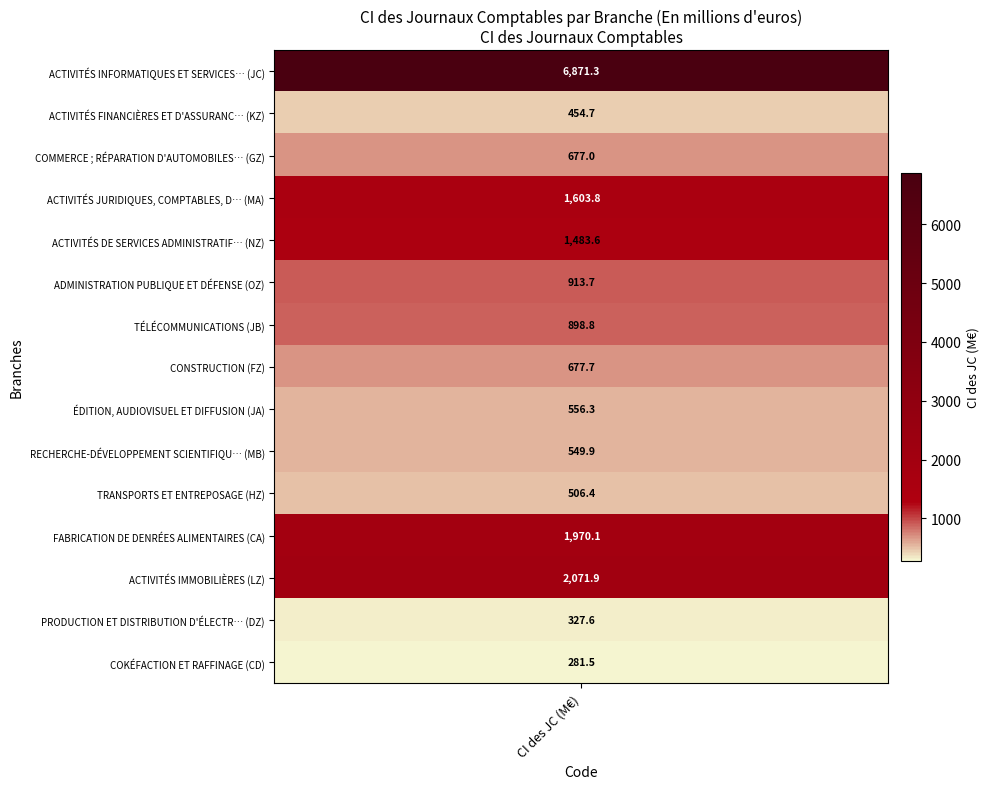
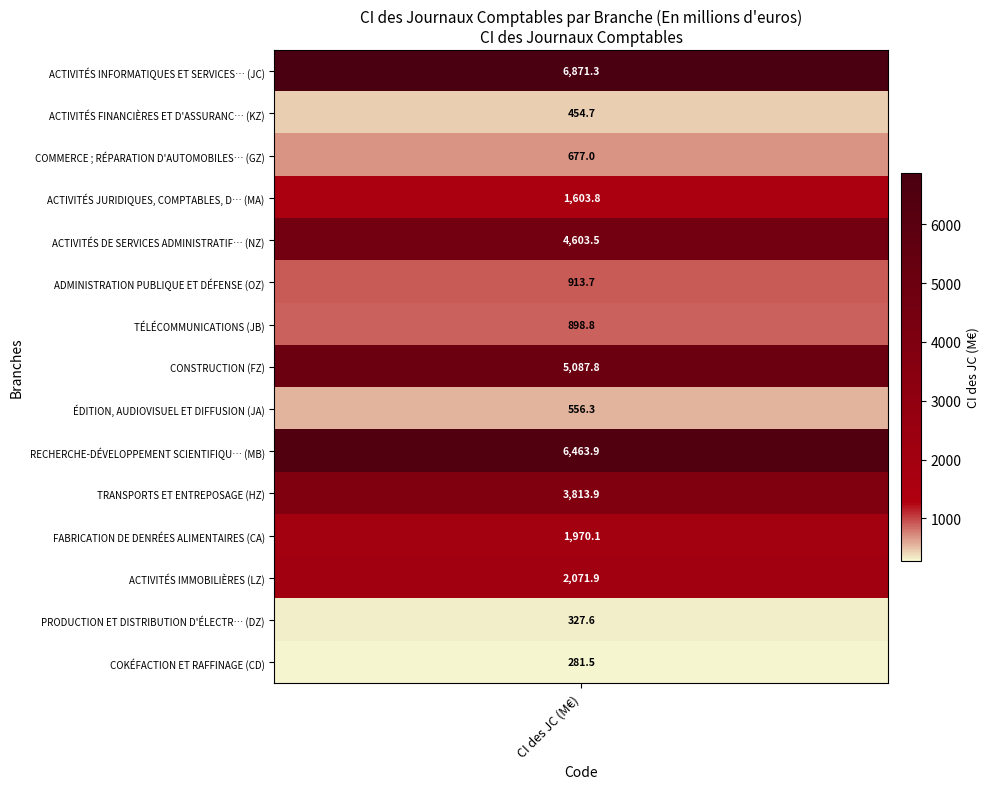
ACTIVITÉS DE SERVICES ADMINISTRATIF… (NZ), CI des JC (M€): 1,483.6 -> 4,603.5
CONSTRUCTION (FZ), CI des JC (M€): 677.7 -> 5,087.8
RECHERCHE-DÉVELOPPEMENT SCIENTIFIQU… (MB), CI des JC (M€): 549.9 -> 6,463.9
TRANSPORTS ET ENTREPOSAGE (HZ), CI des JC (M€): 506.4 -> 3,813.9
